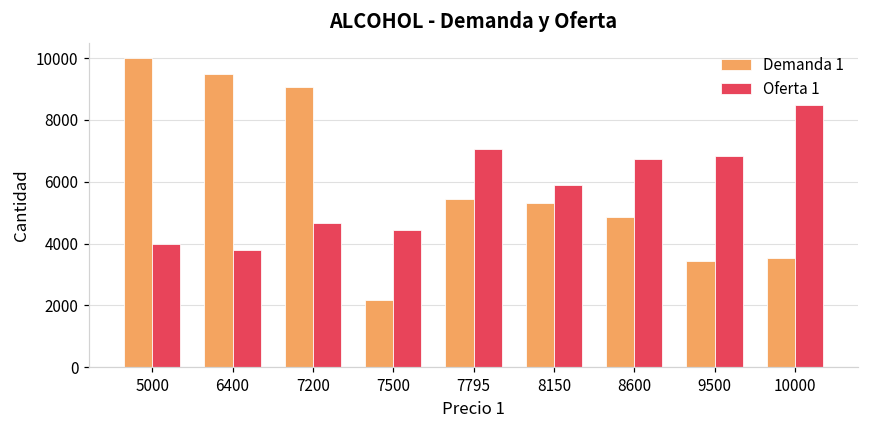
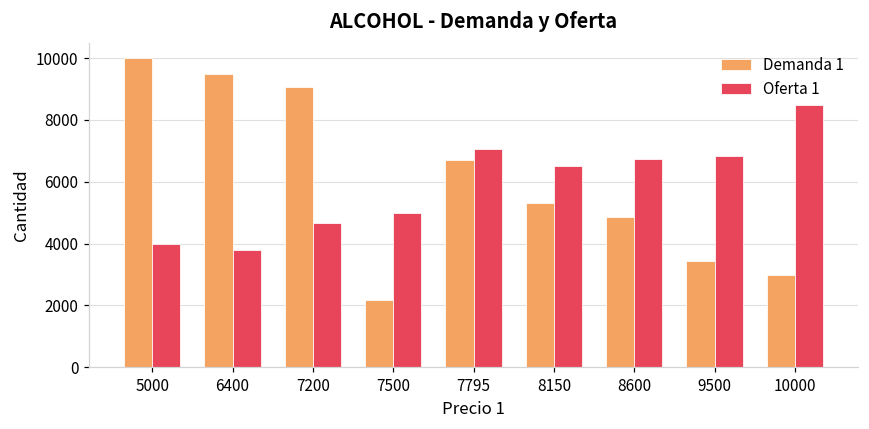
Oferta 1, 7500: 4500 -> 5000
Demanda 1, 7795: 5500 -> 6700
Oferta 1, 8150: 5900 -> 6500
Demanda 1, 10000: 3500 -> 3000
